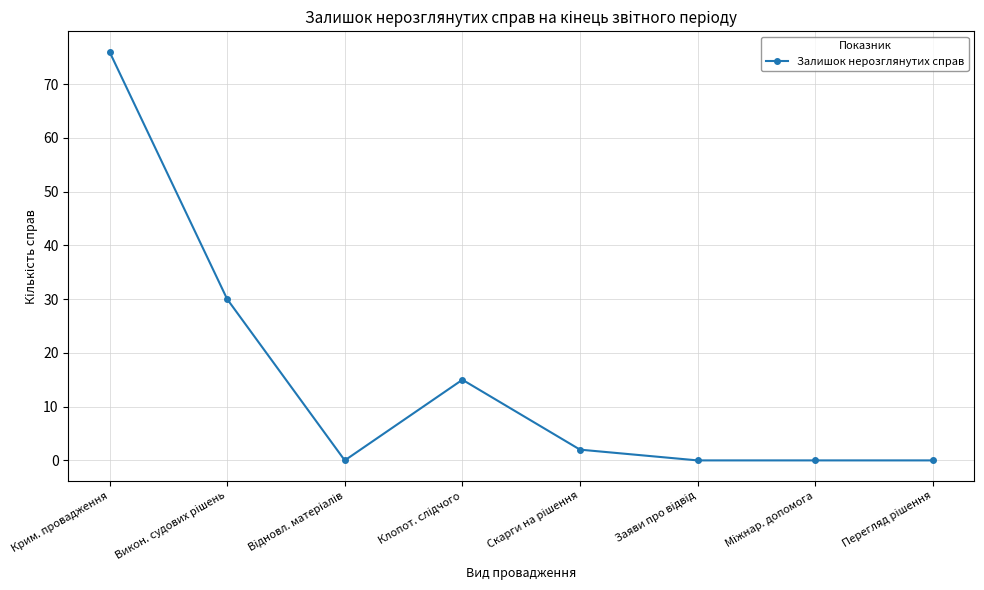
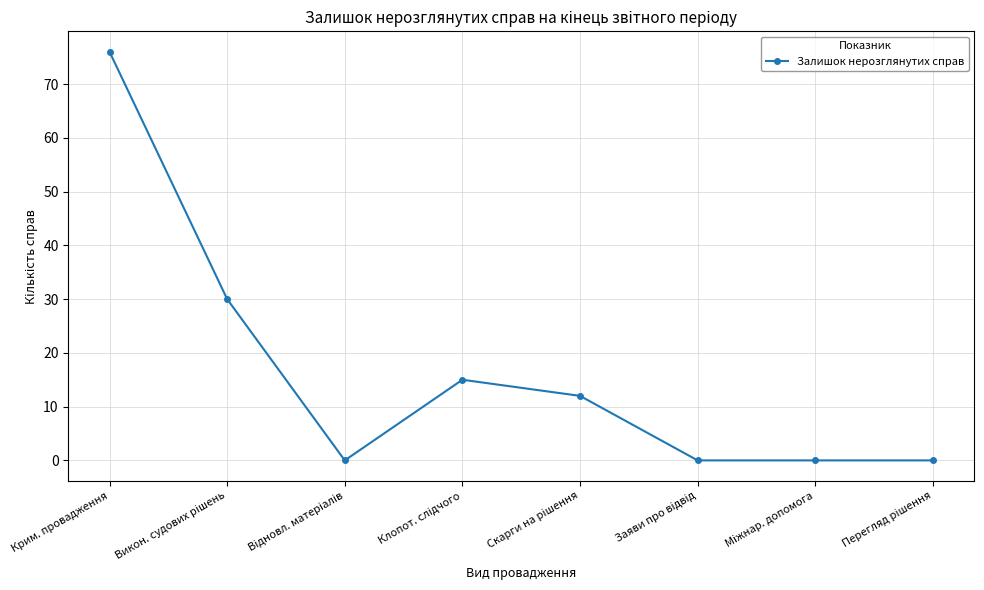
Скарги на рішення: 2 -> 12
